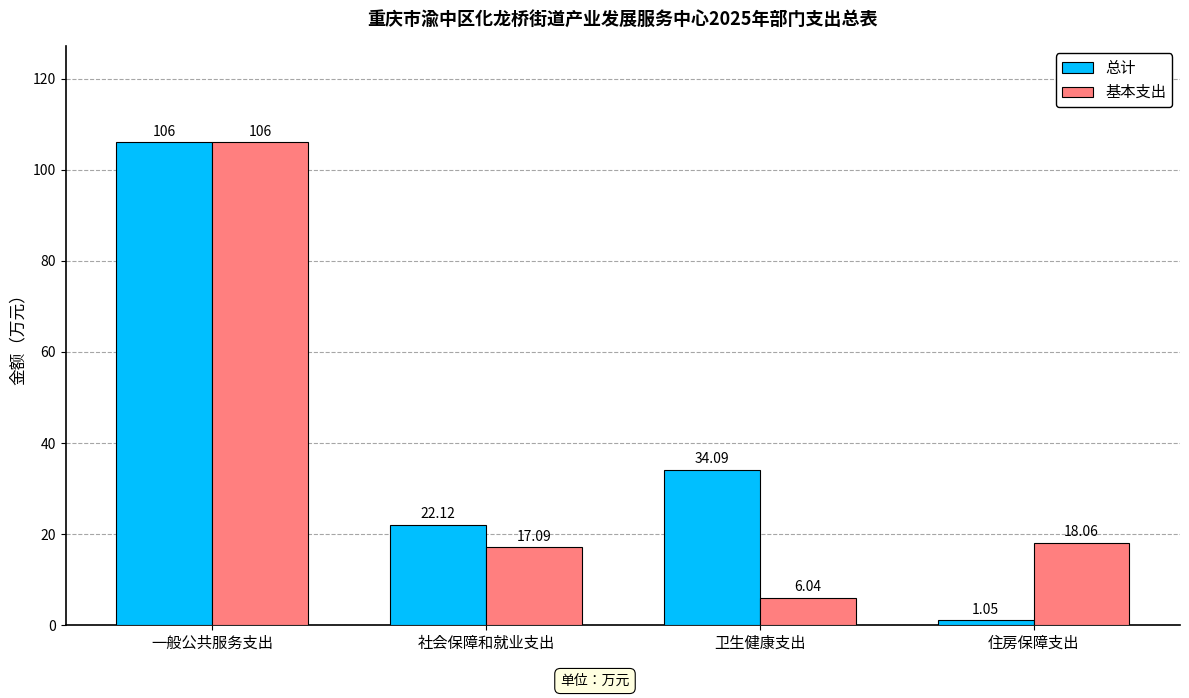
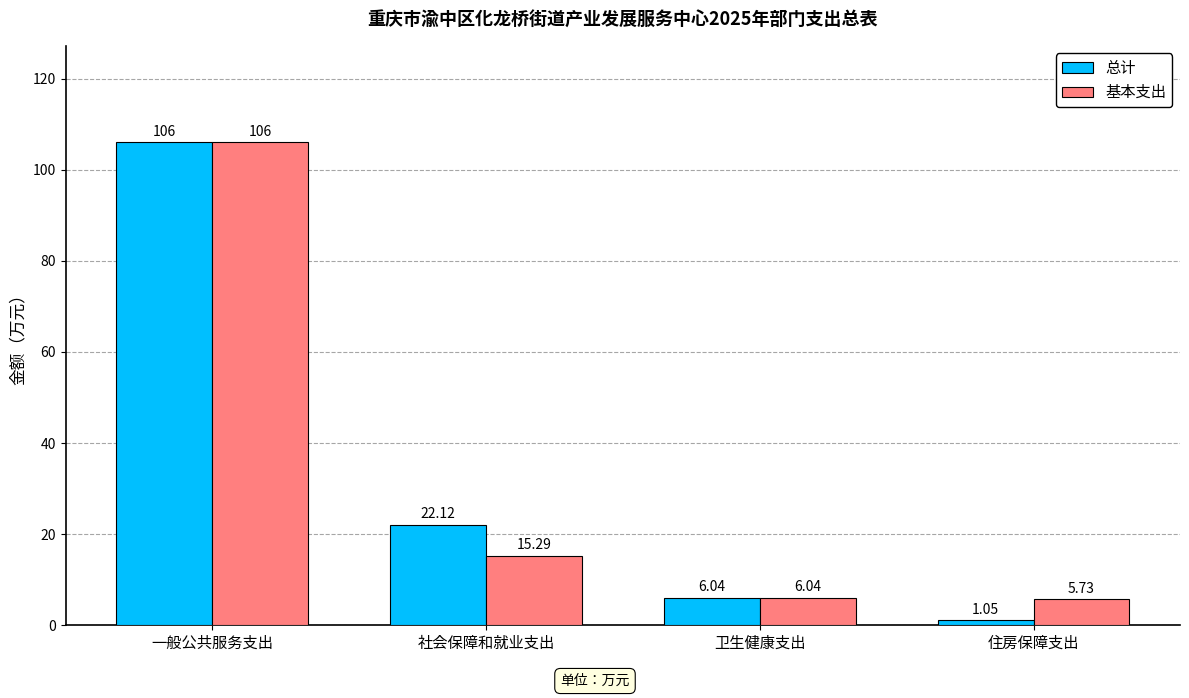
基本支出, 社会保障和就业支出: 17.09 -> 15.29
总计, 卫生健康支出: 34.09 -> 6.04
基本支出, 住房保障支出: 18.06 -> 5.73
